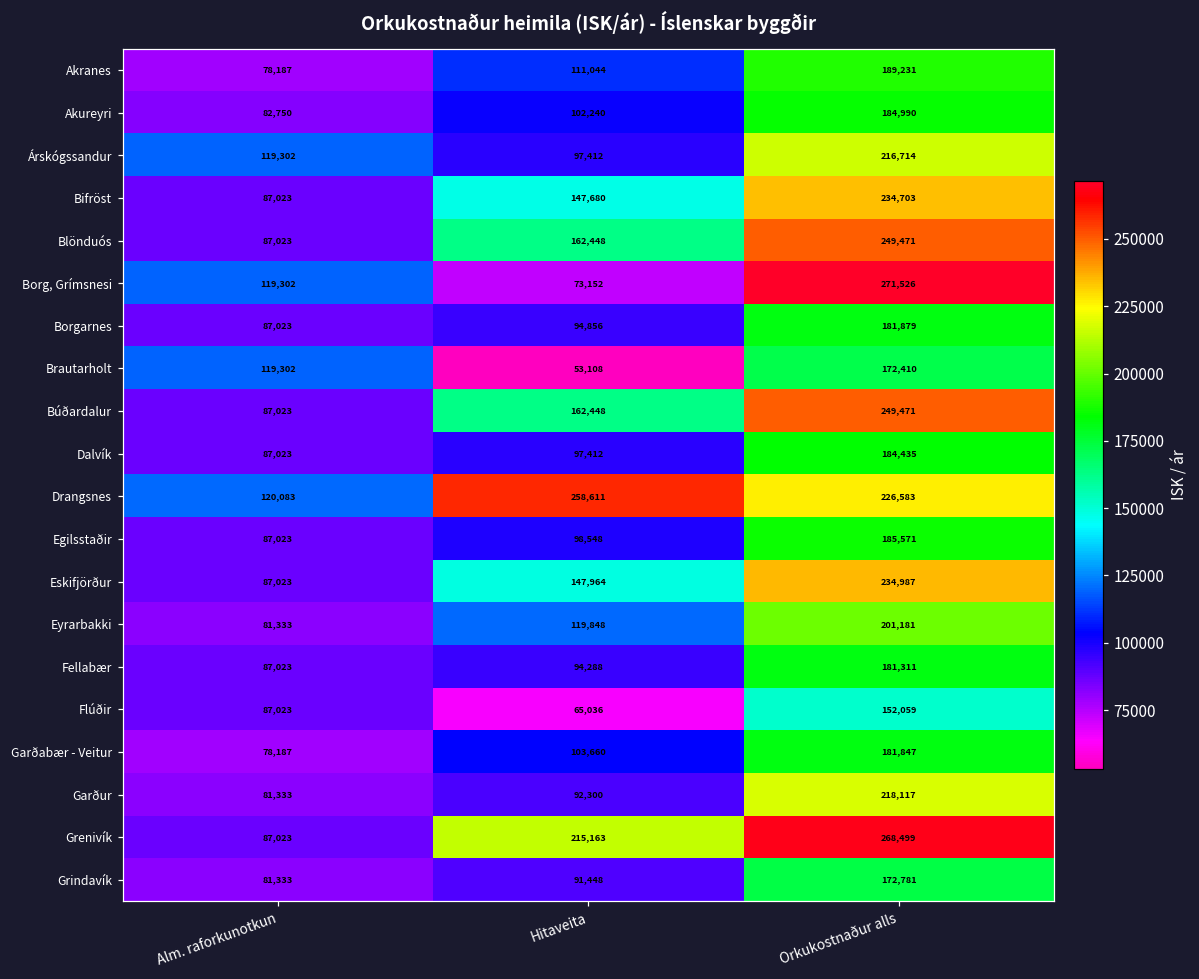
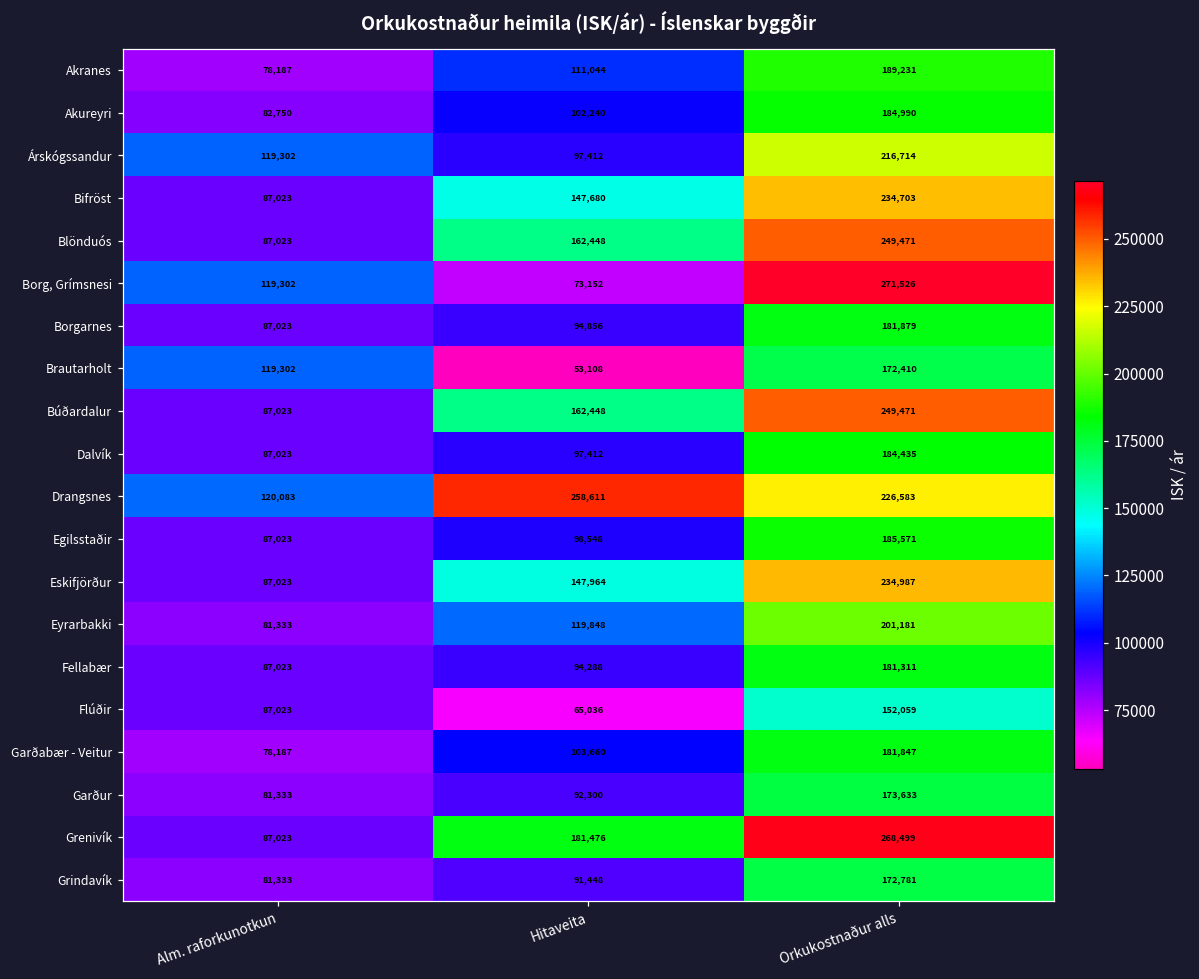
Garður, Orkukostnaður alls: 218,117 -> 173,633
Grenivík, Hitaveita: 215,163 -> 181,476
